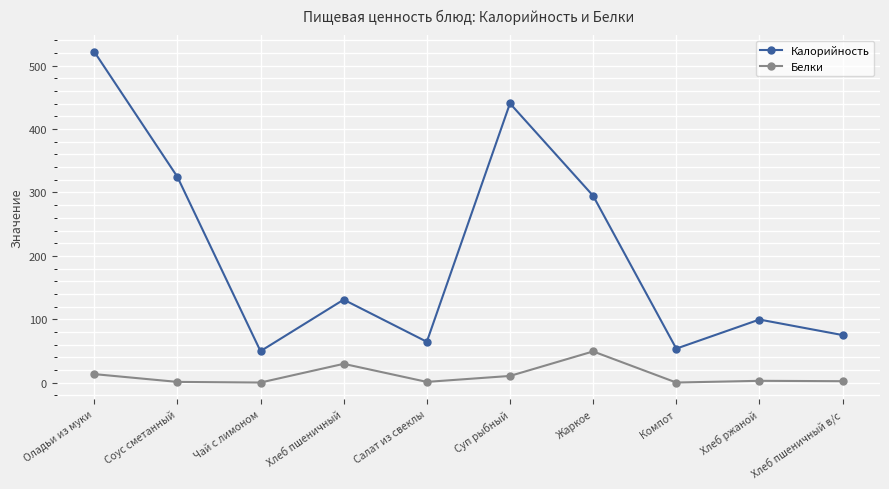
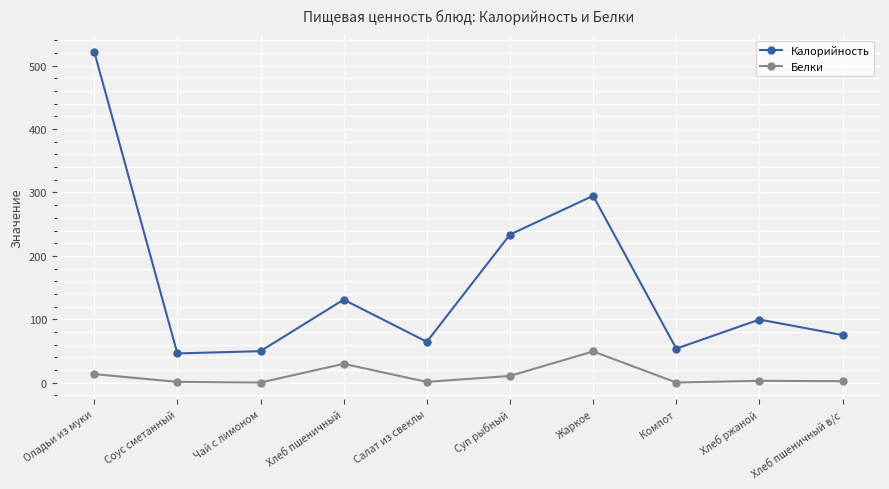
Калорийность, Соус сметанный: 320 -> 50
Калорийность, Суп рыбный: 440 -> 230
